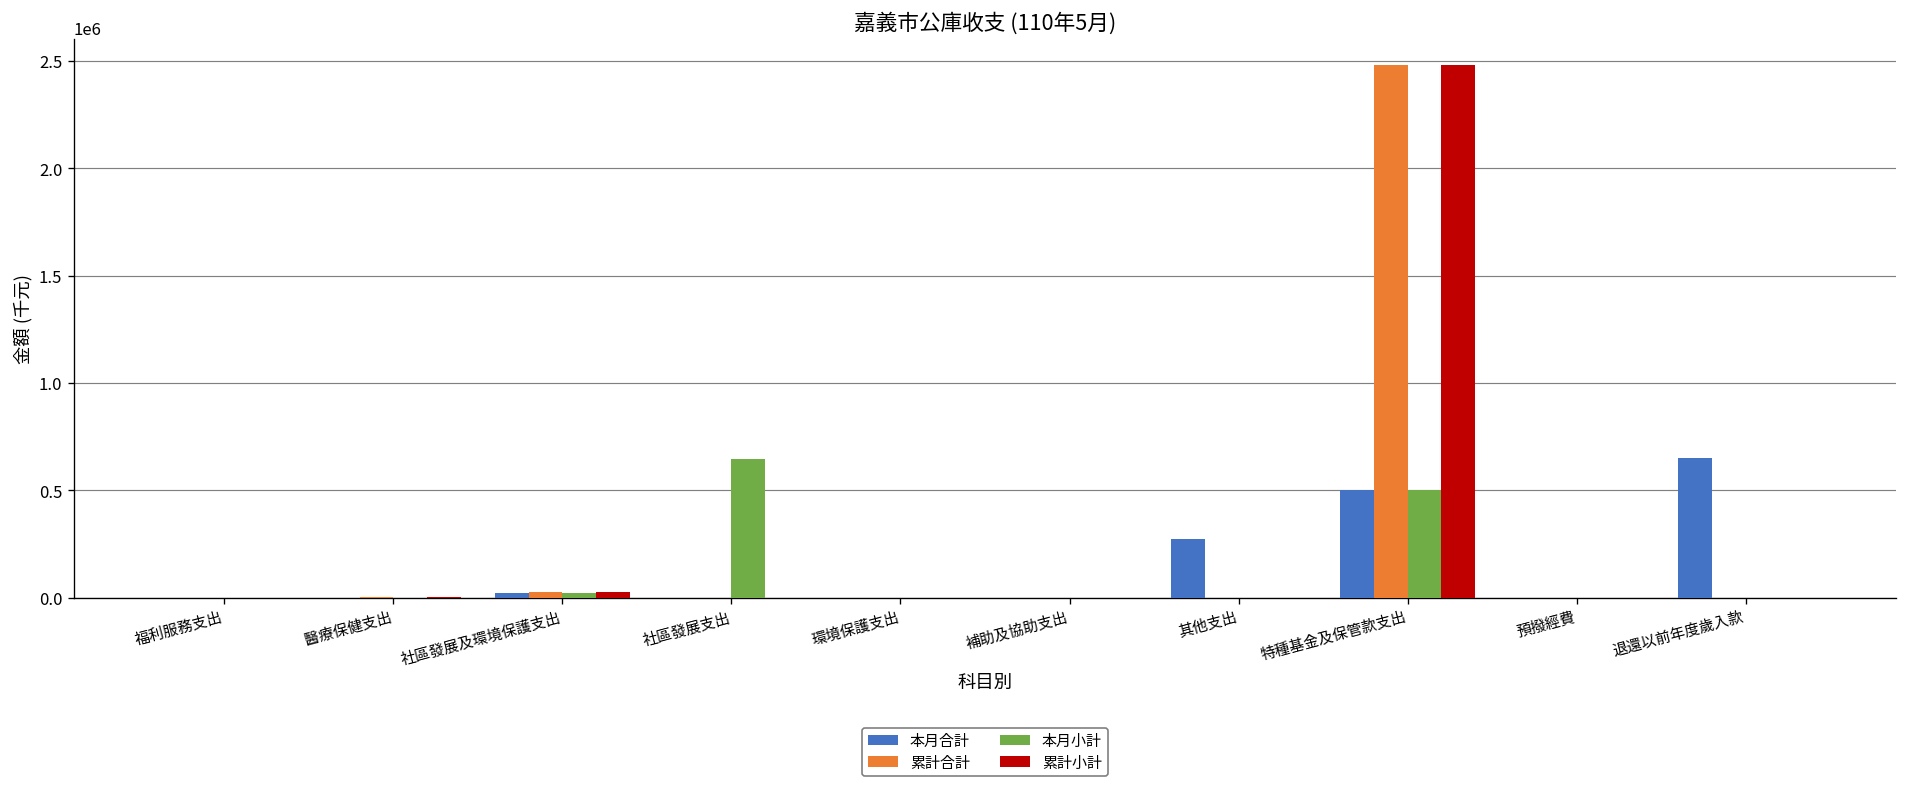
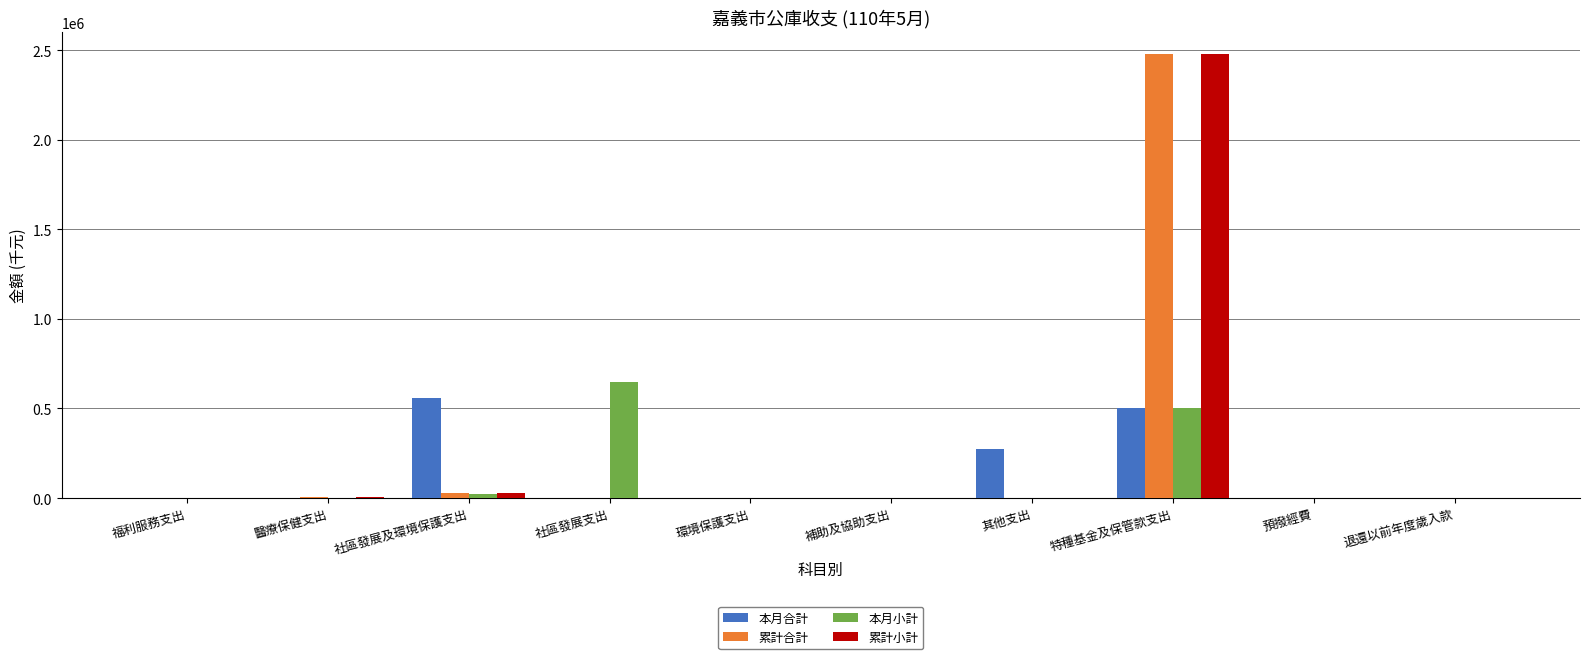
本月合計, 社區發展及環境保護支出: 20000 -> 560000
本月合計, 退還以前年度歲入款: 650000 -> 0
